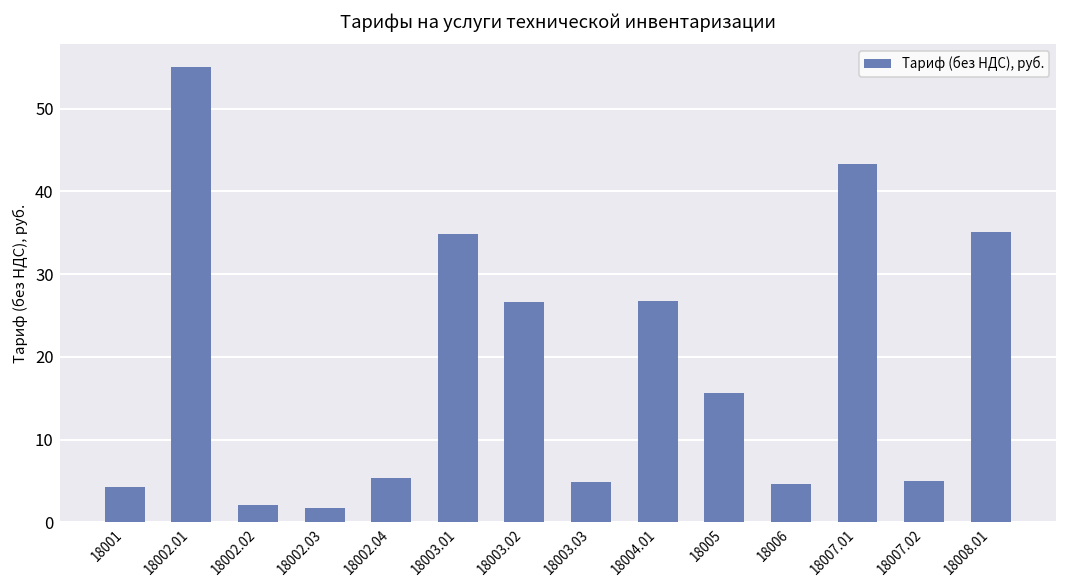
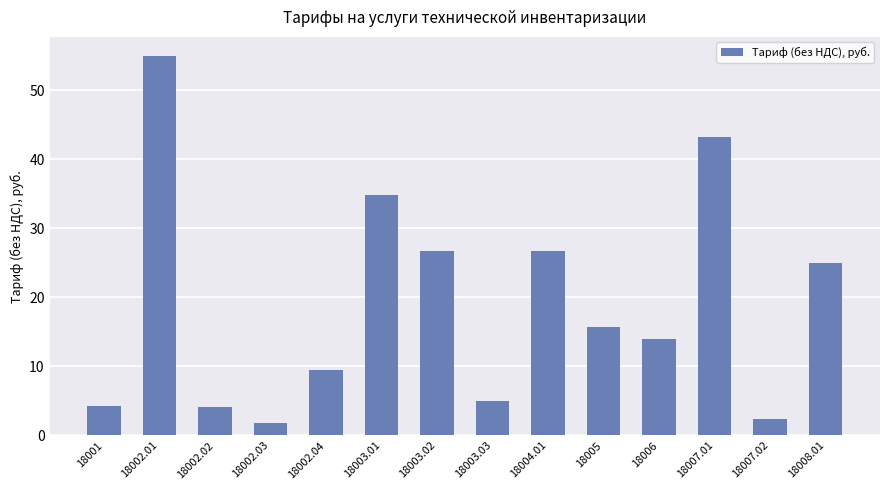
18002.02: 2 -> 4
18002.04: 5 -> 9
18006: 5 -> 14
18007.02: 5 -> 2
18008.01: 35 -> 25
